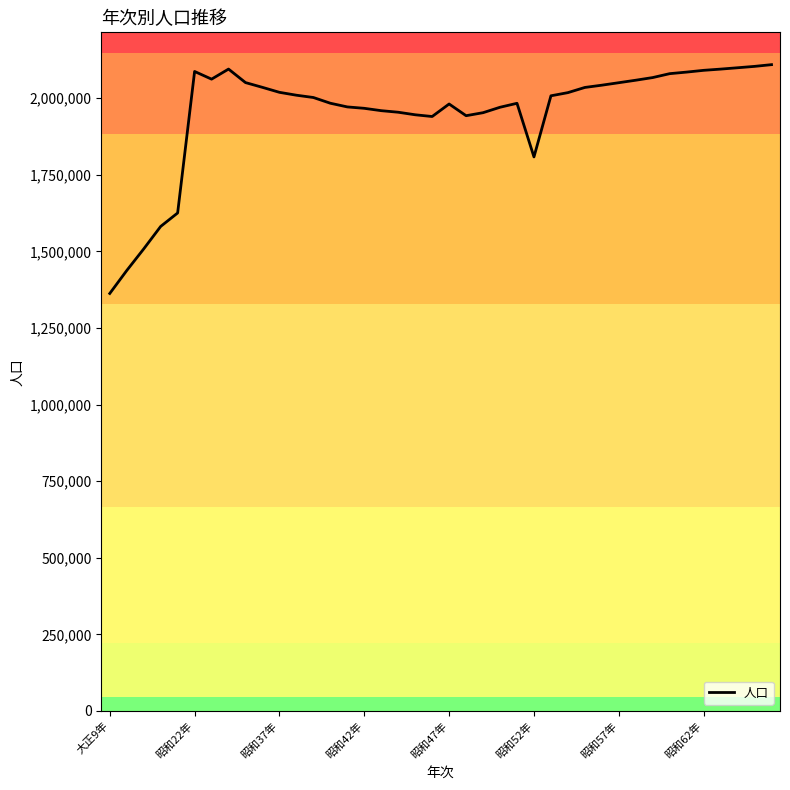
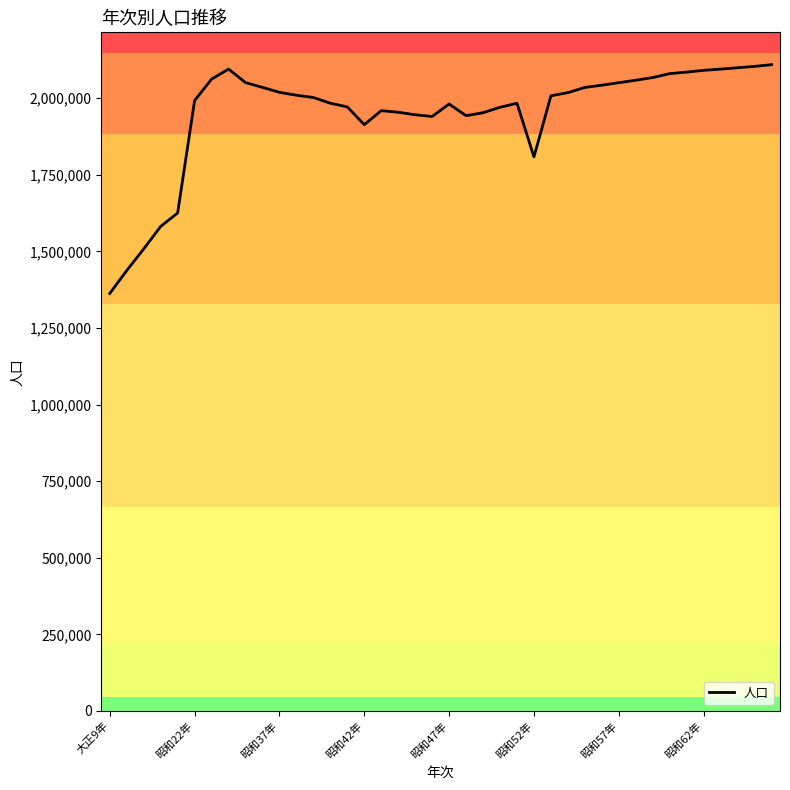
昭和22年: 2,090,000 -> 1,990,000
昭和42年: 1,970,000 -> 1,910,000
